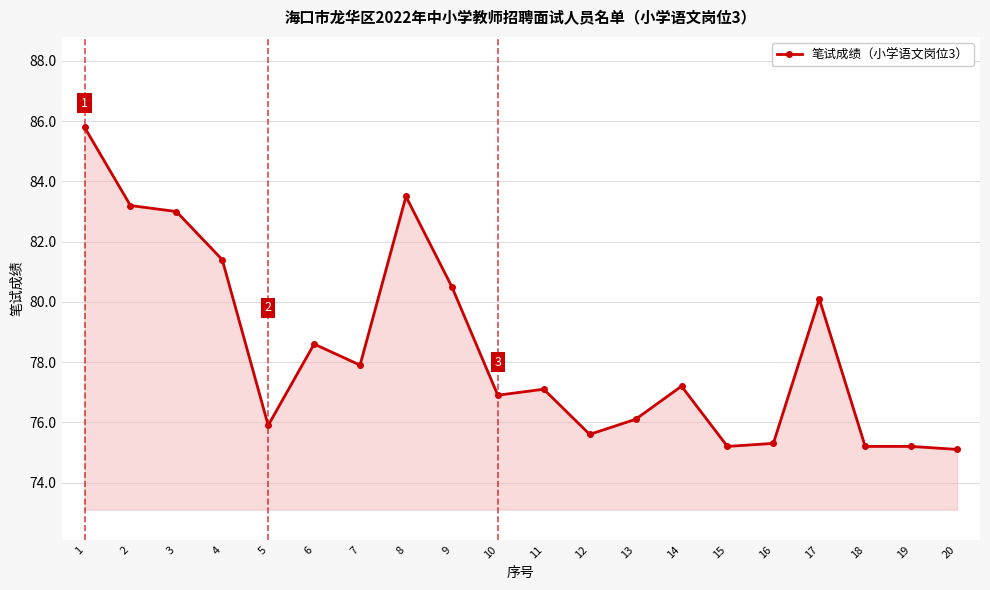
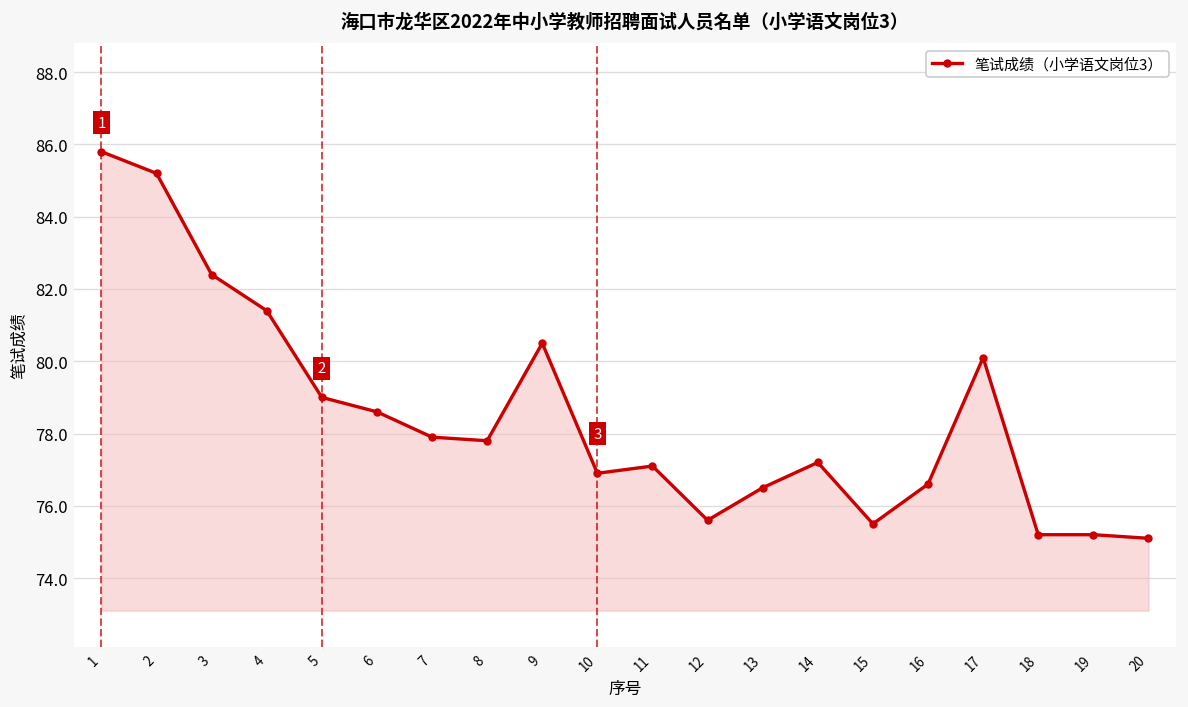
2: 83.2 -> 85.2
3: 83.0 -> 82.4
5: 75.9 -> 79.0
8: 83.5 -> 77.8
13: 76.1 -> 76.5
15: 75.2 -> 75.5
16: 75.3 -> 76.6
